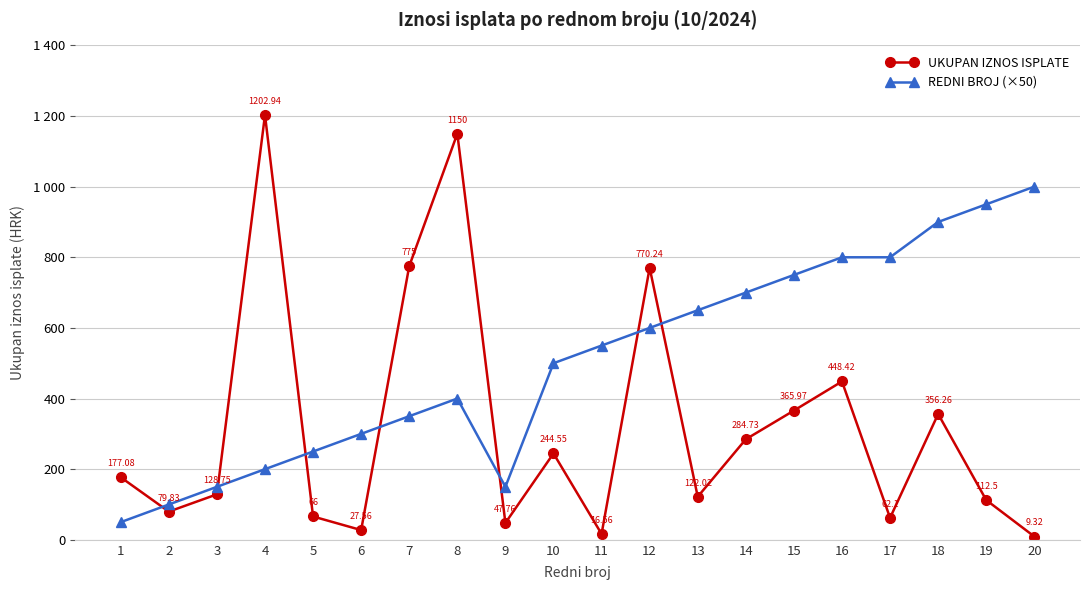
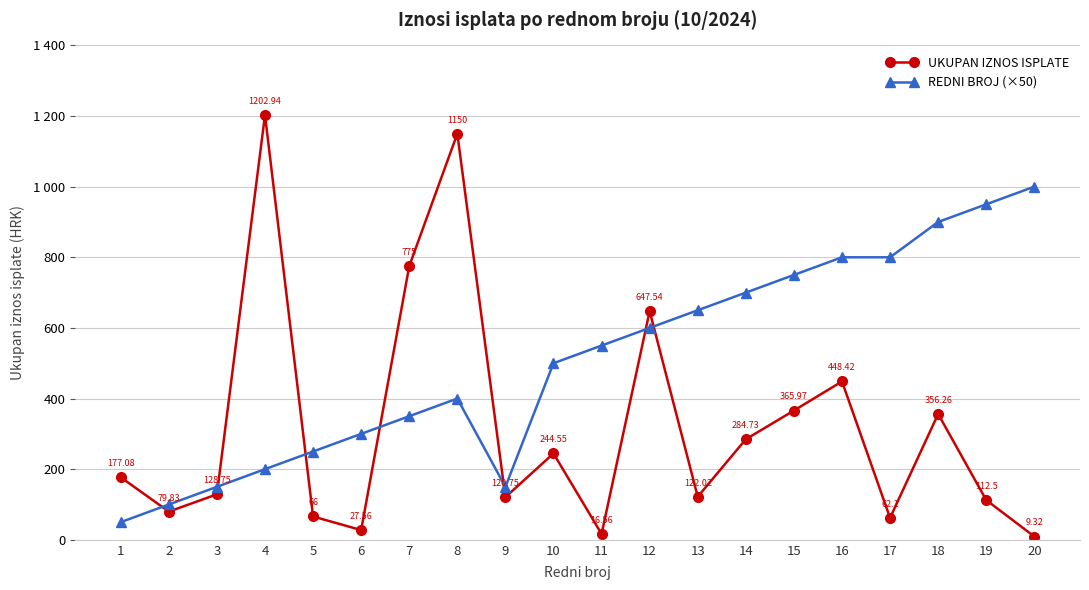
UKUPAN IZNOS ISPLATE, 9: 47.76 -> 120.75
UKUPAN IZNOS ISPLATE, 12: 770.24 -> 647.54
